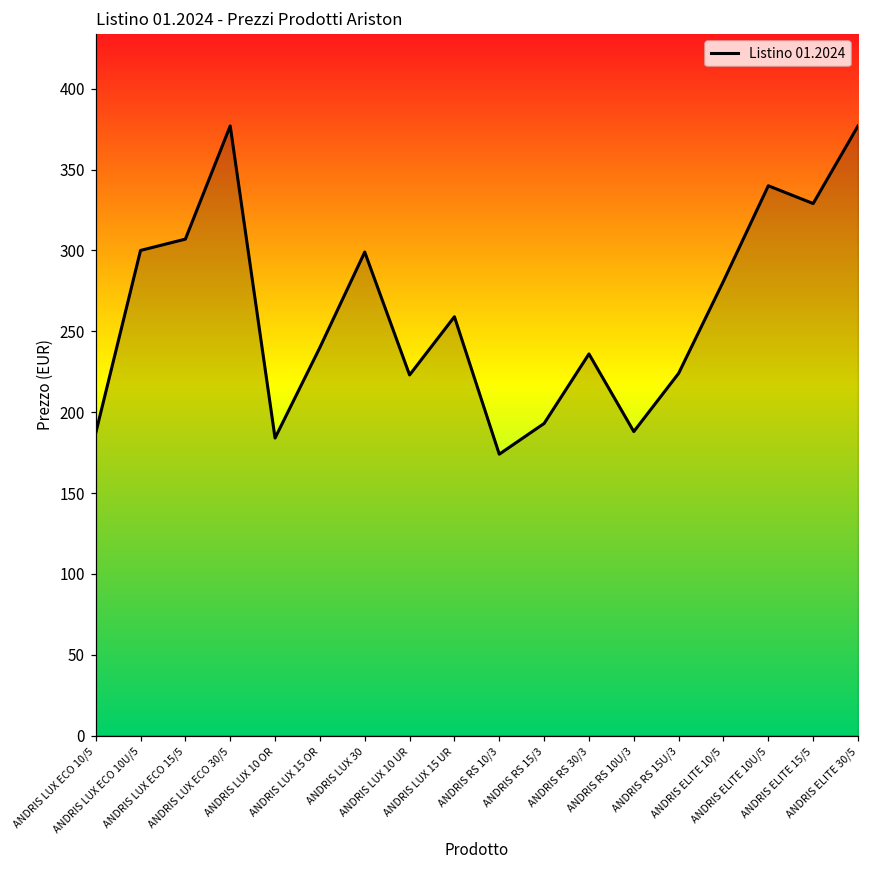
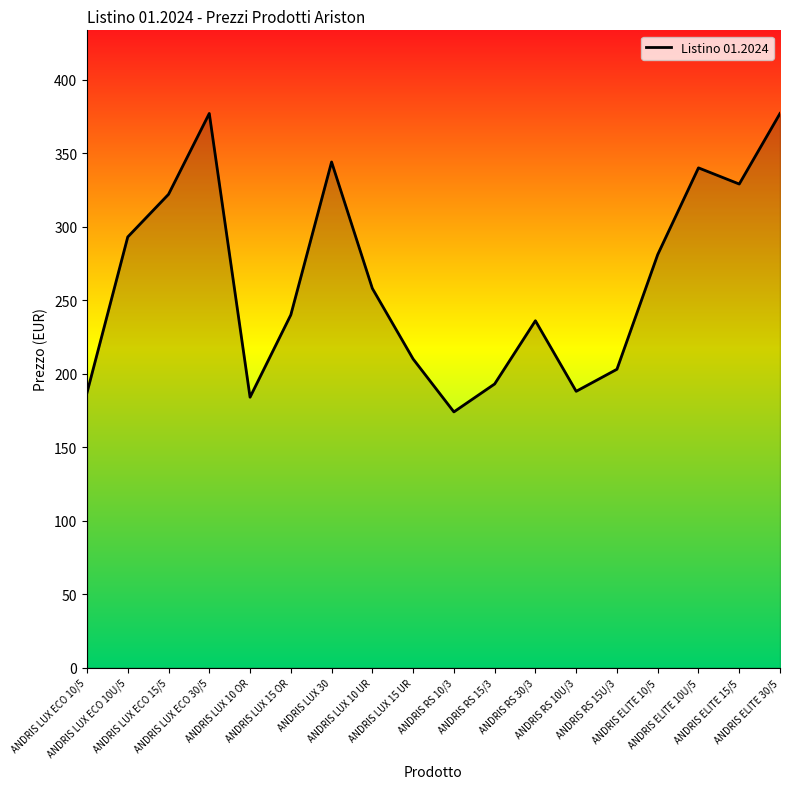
ANDRIS LUX ECO 10U/5: 300 -> 293
ANDRIS LUX ECO 15/5: 307 -> 322
ANDRIS LUX 30: 299 -> 344
ANDRIS LUX 10 UR: 223 -> 258
ANDRIS LUX 15 UR: 259 -> 210
ANDRIS RS 15U/3: 224 -> 203
